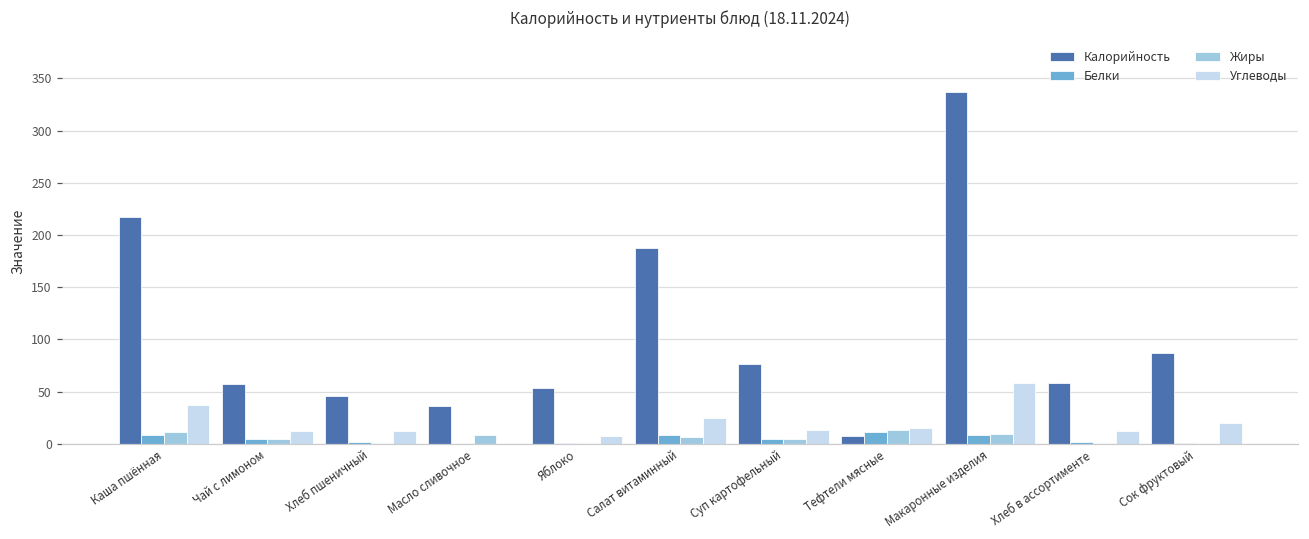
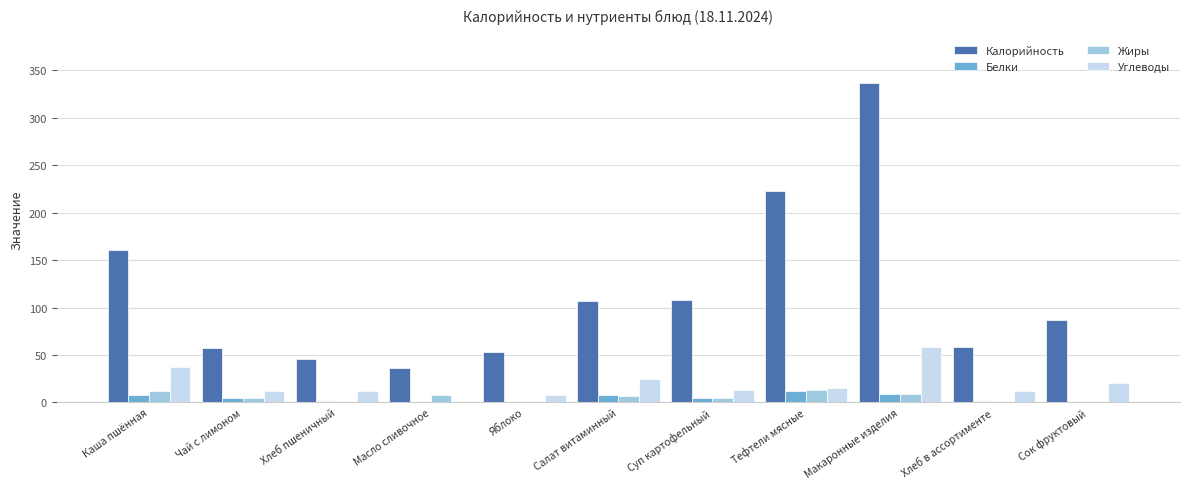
Калорийность, Каша пшённая: 220 -> 160
Калорийность, Салат витаминный: 190 -> 110
Калорийность, Суп картофельный: 80 -> 110
Калорийность, Тефтели мясные: 10 -> 220
